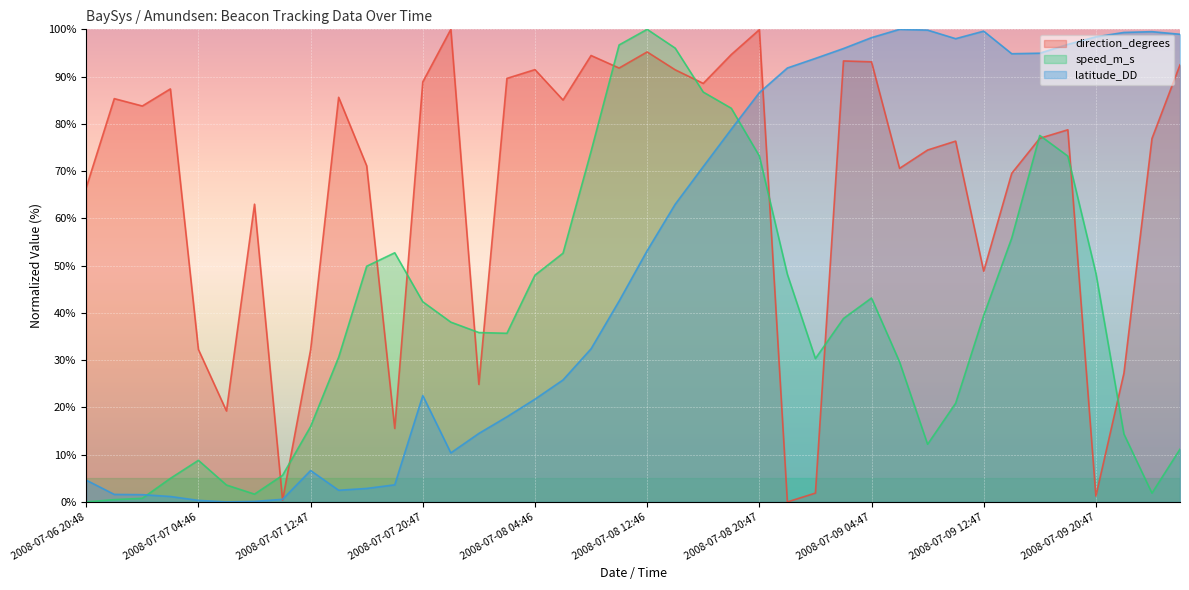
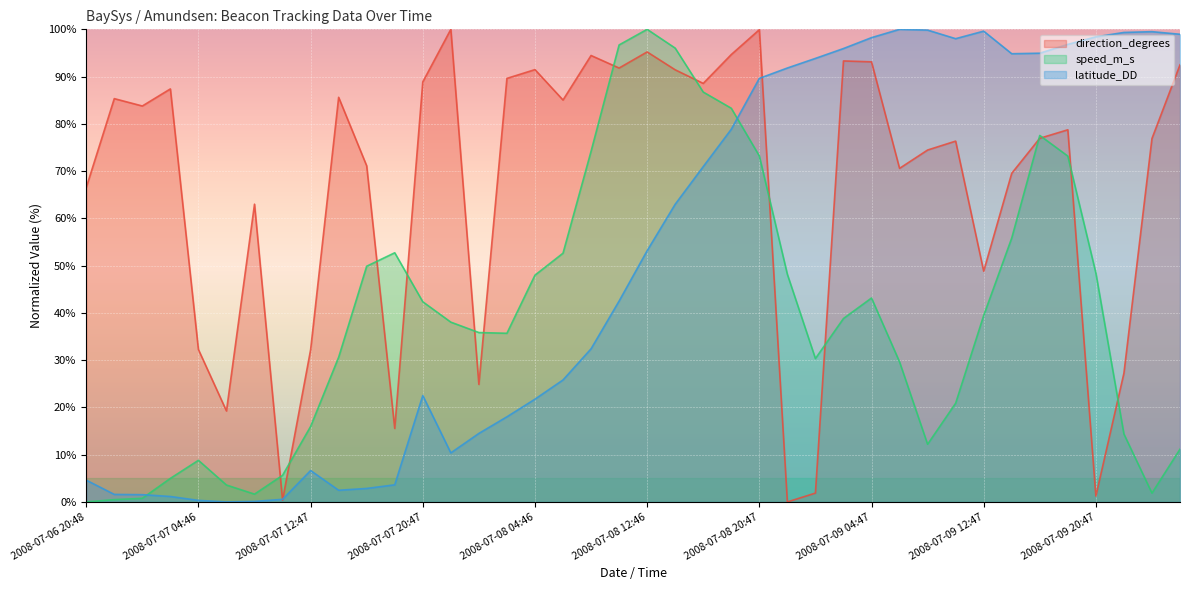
latitude_DD, 2008-07-08 20:47: 87% -> 90%
